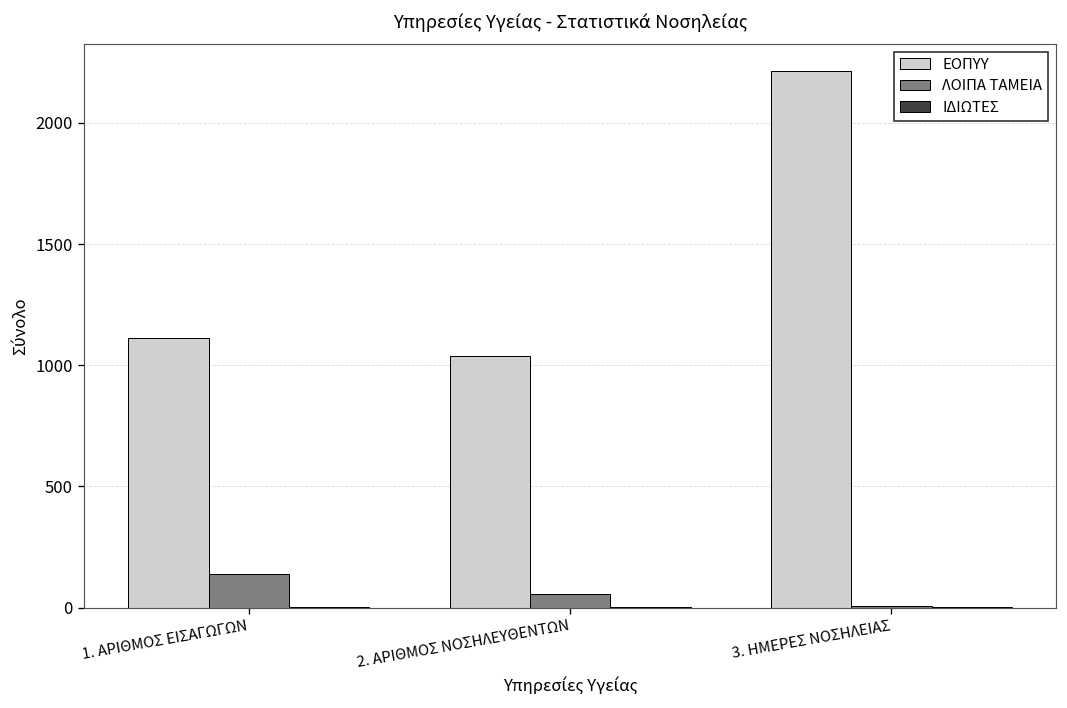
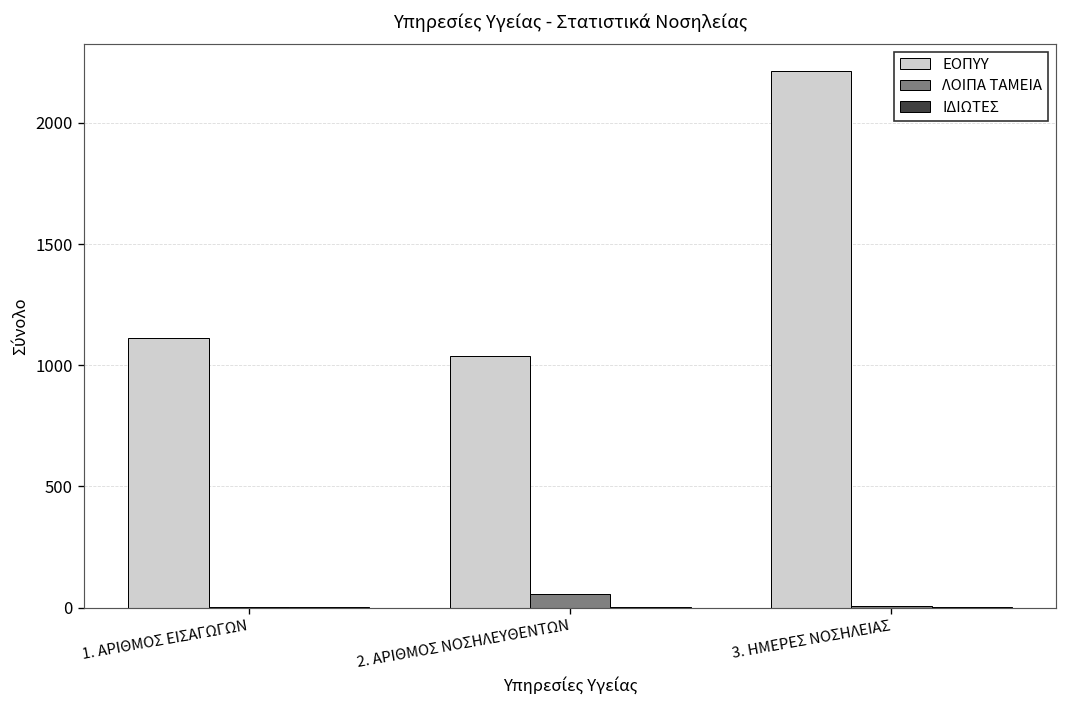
ΛΟΙΠΑ ΤΑΜΕΙΑ, 1. ΑΡΙΘΜΟΣ ΕΙΣΑΓΩΓΩΝ: 140 -> 0
